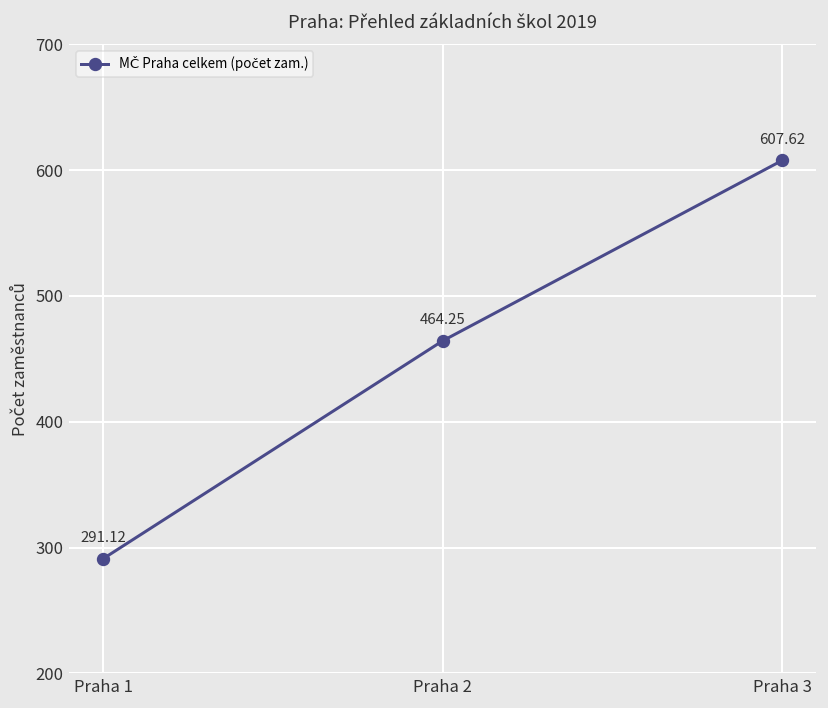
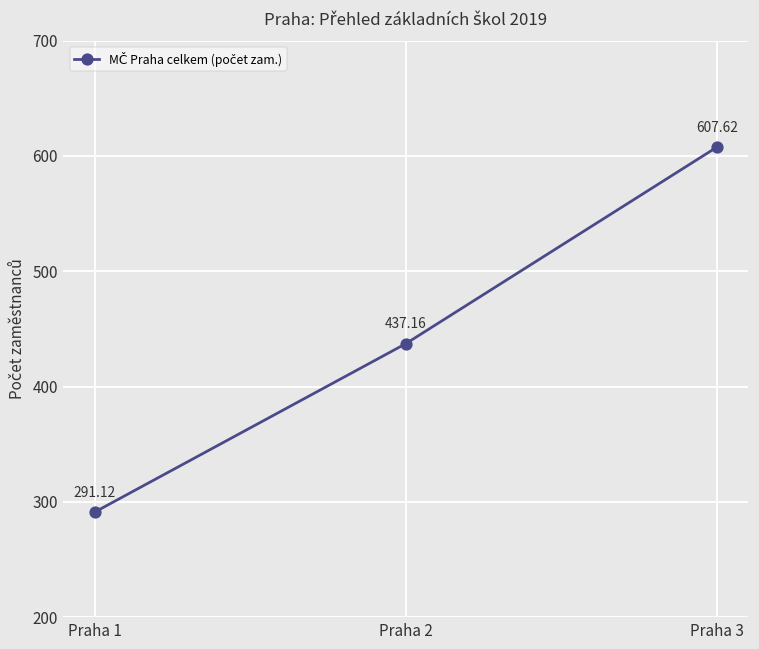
Praha 2: 464.25 -> 437.16
